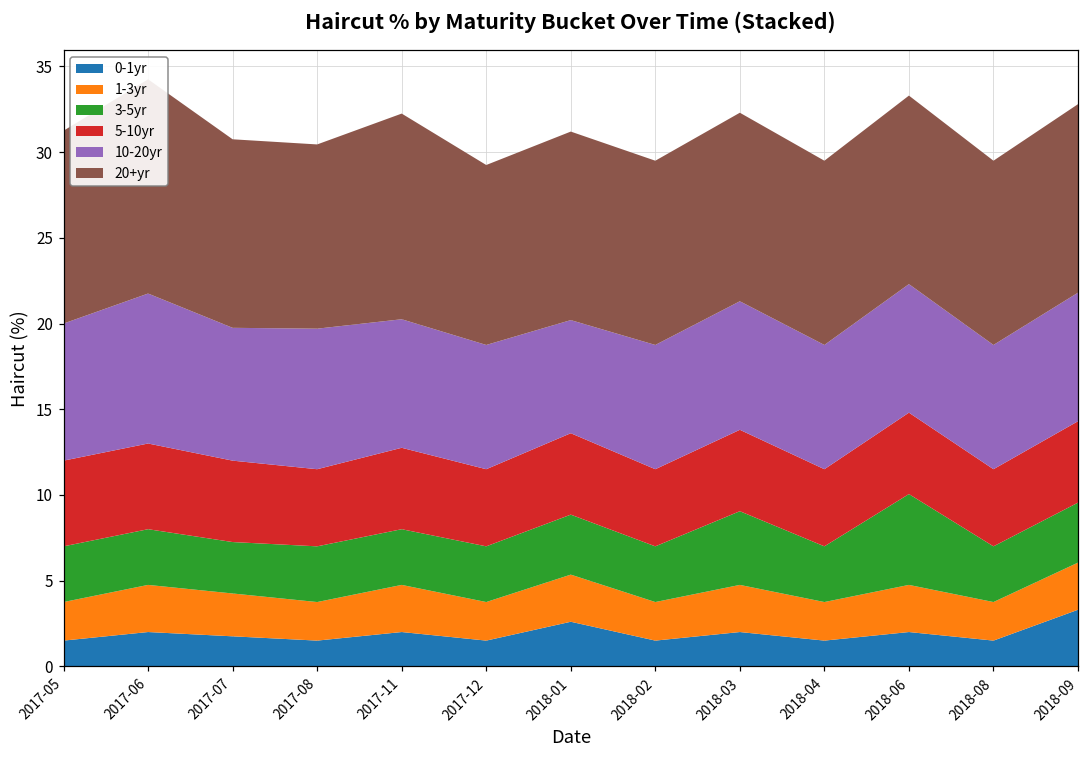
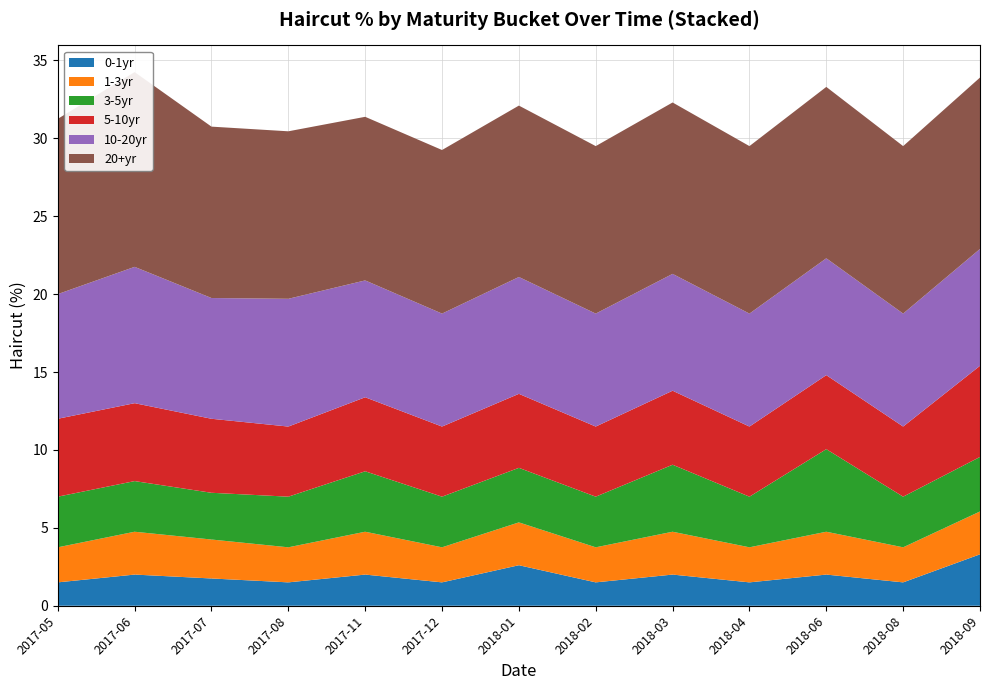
3-5yr, 2017-11: 3.3 -> 3.9
20+yr, 2017-11: 12.0 -> 10.5
10-20yr, 2018-01: 6.6 -> 7.5
5-10yr, 2018-09: 4.8 -> 5.9
